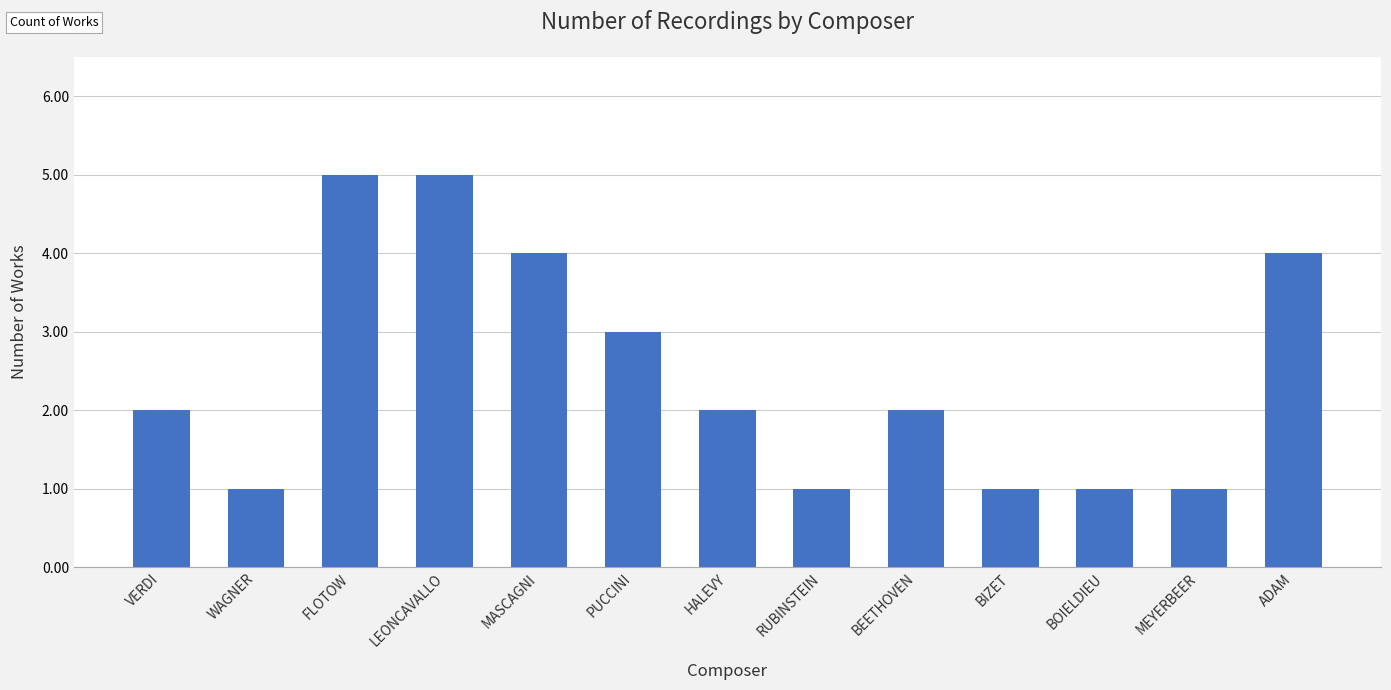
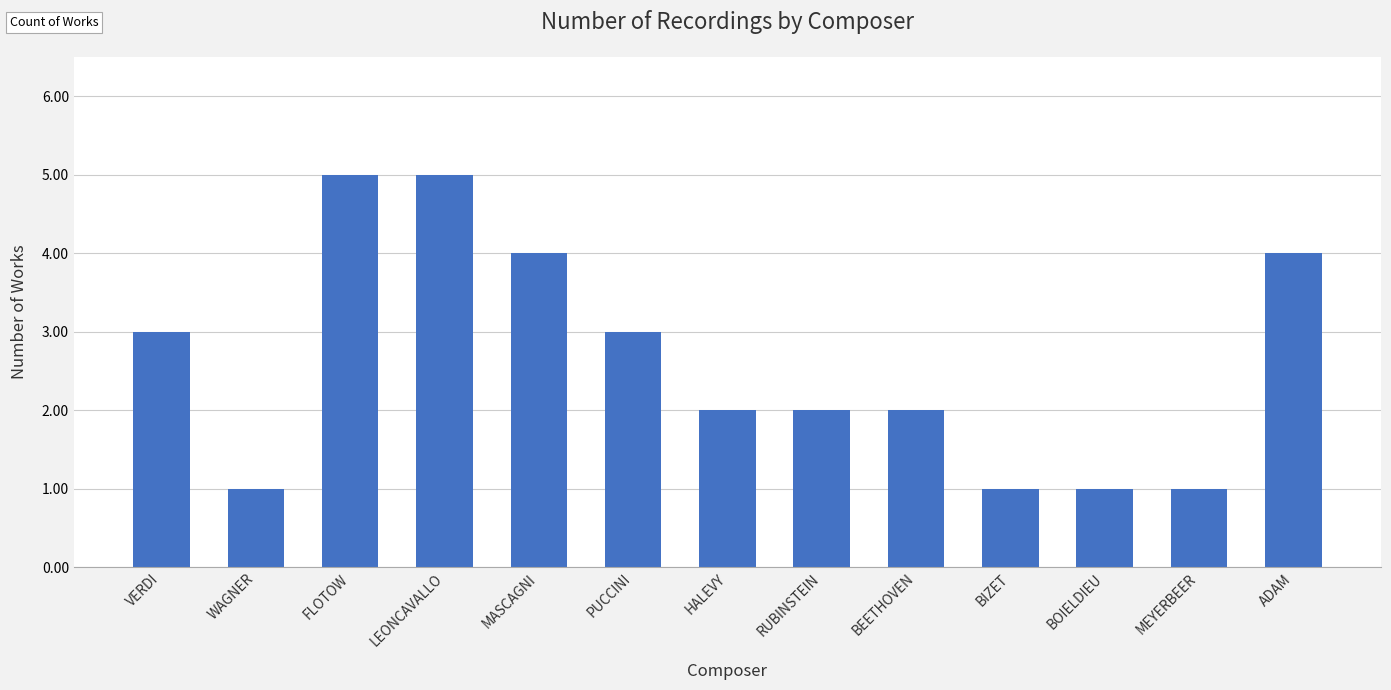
VERDI: 2 -> 3
RUBINSTEIN: 1 -> 2
